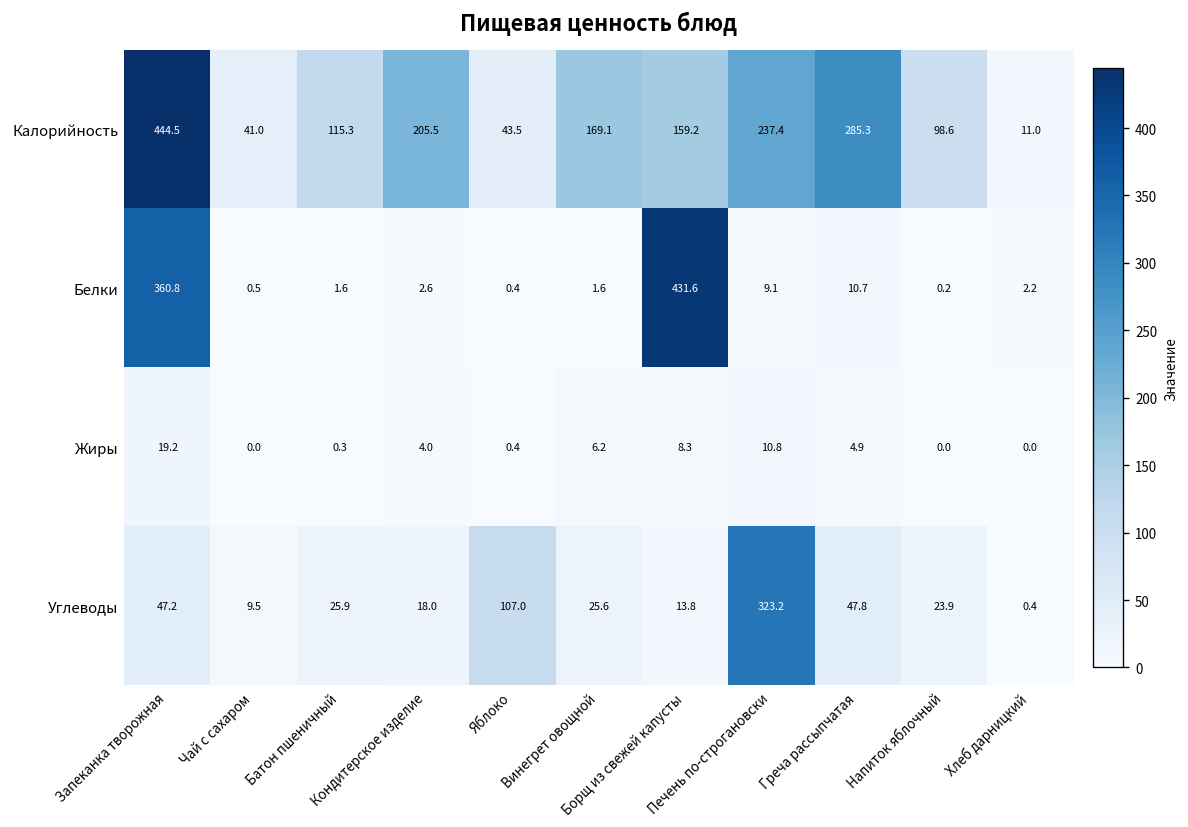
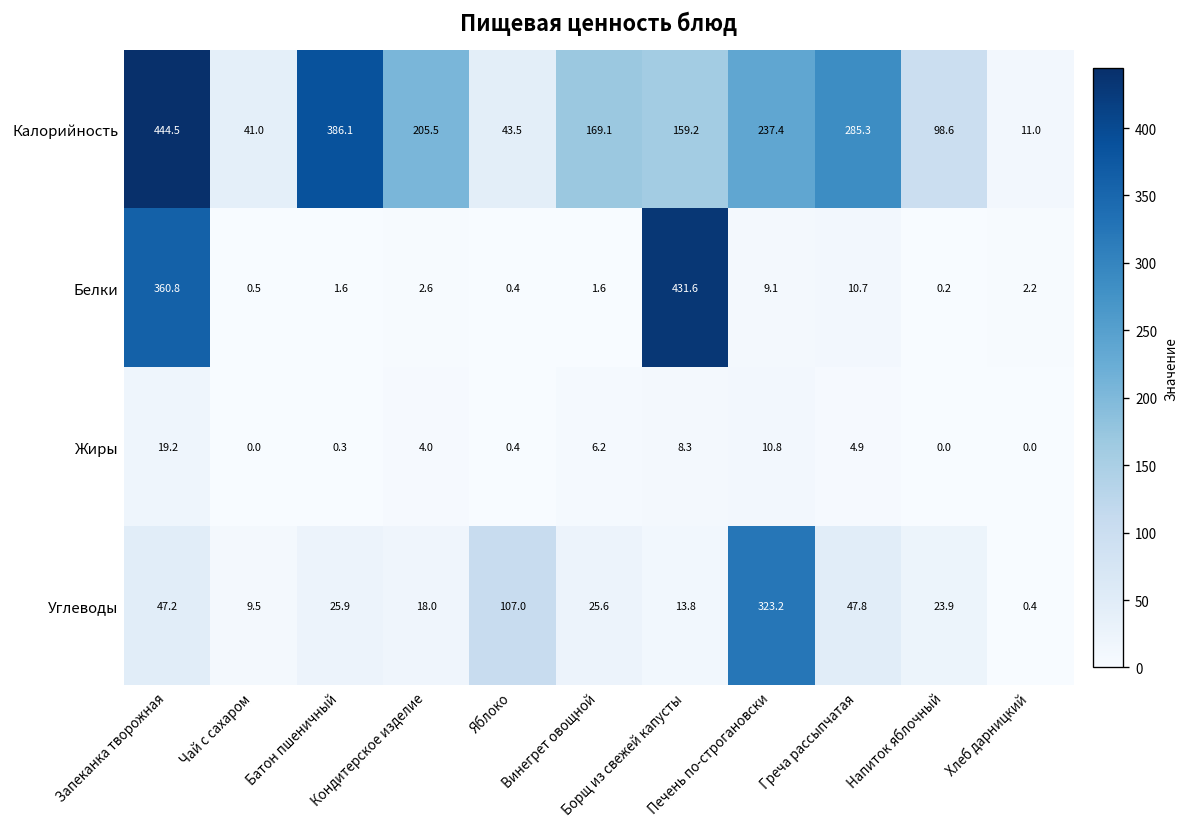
Калорийность, Батон пшеничный: 115.3 -> 386.1
